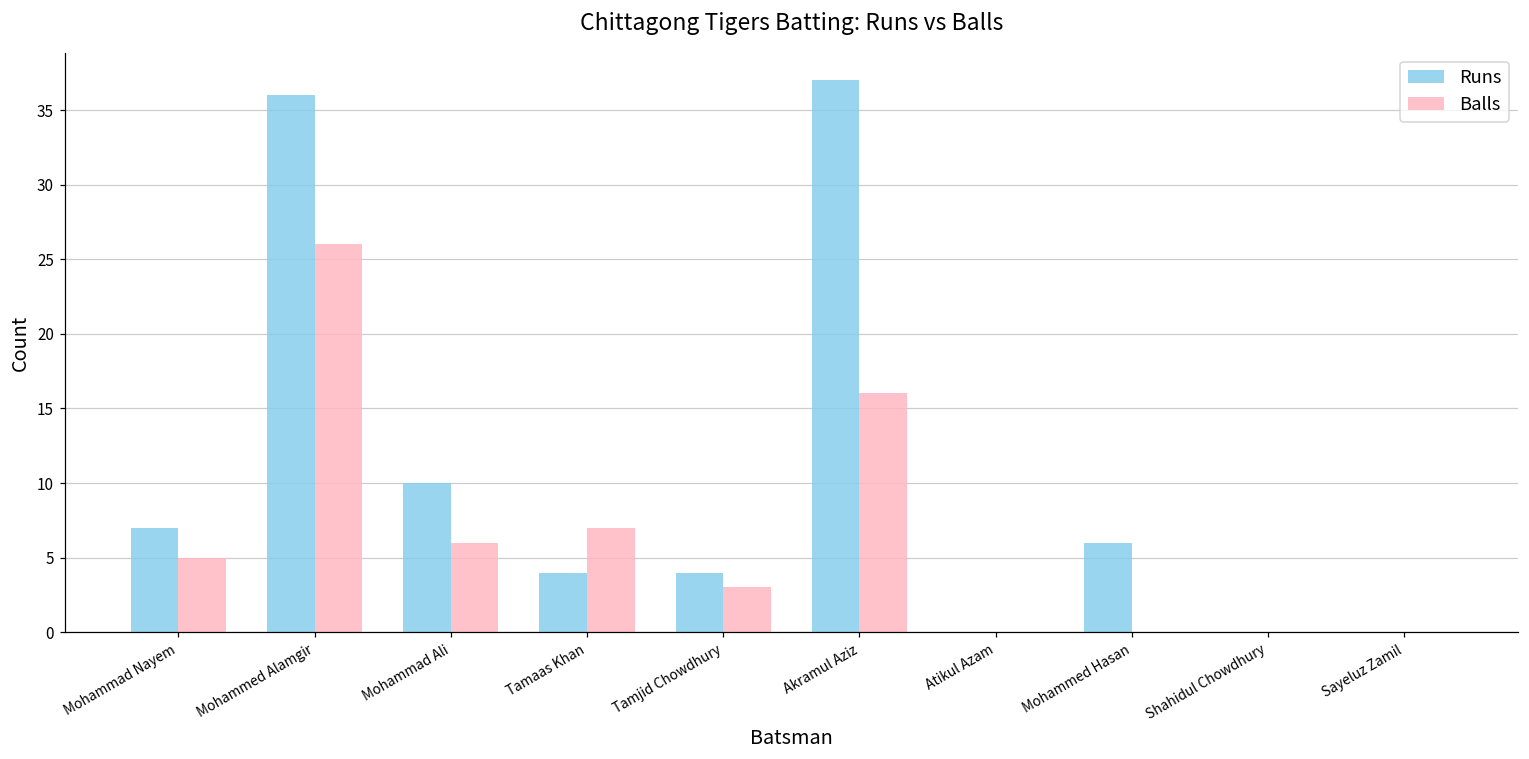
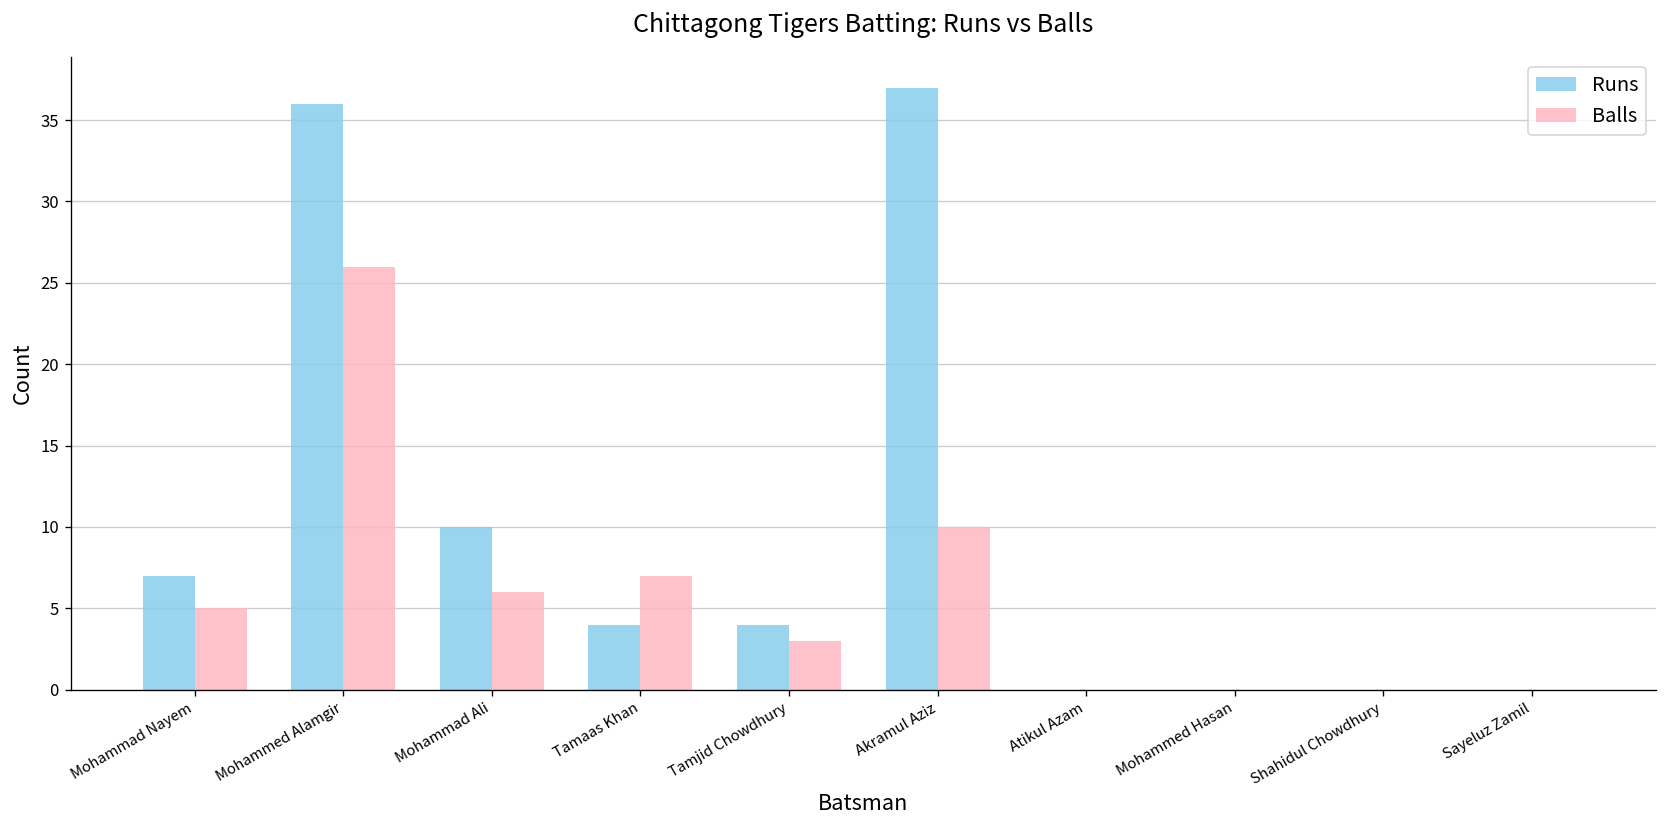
Balls, Akramul Aziz: 16 -> 10
Runs, Mohammed Hasan: 6 -> 0
